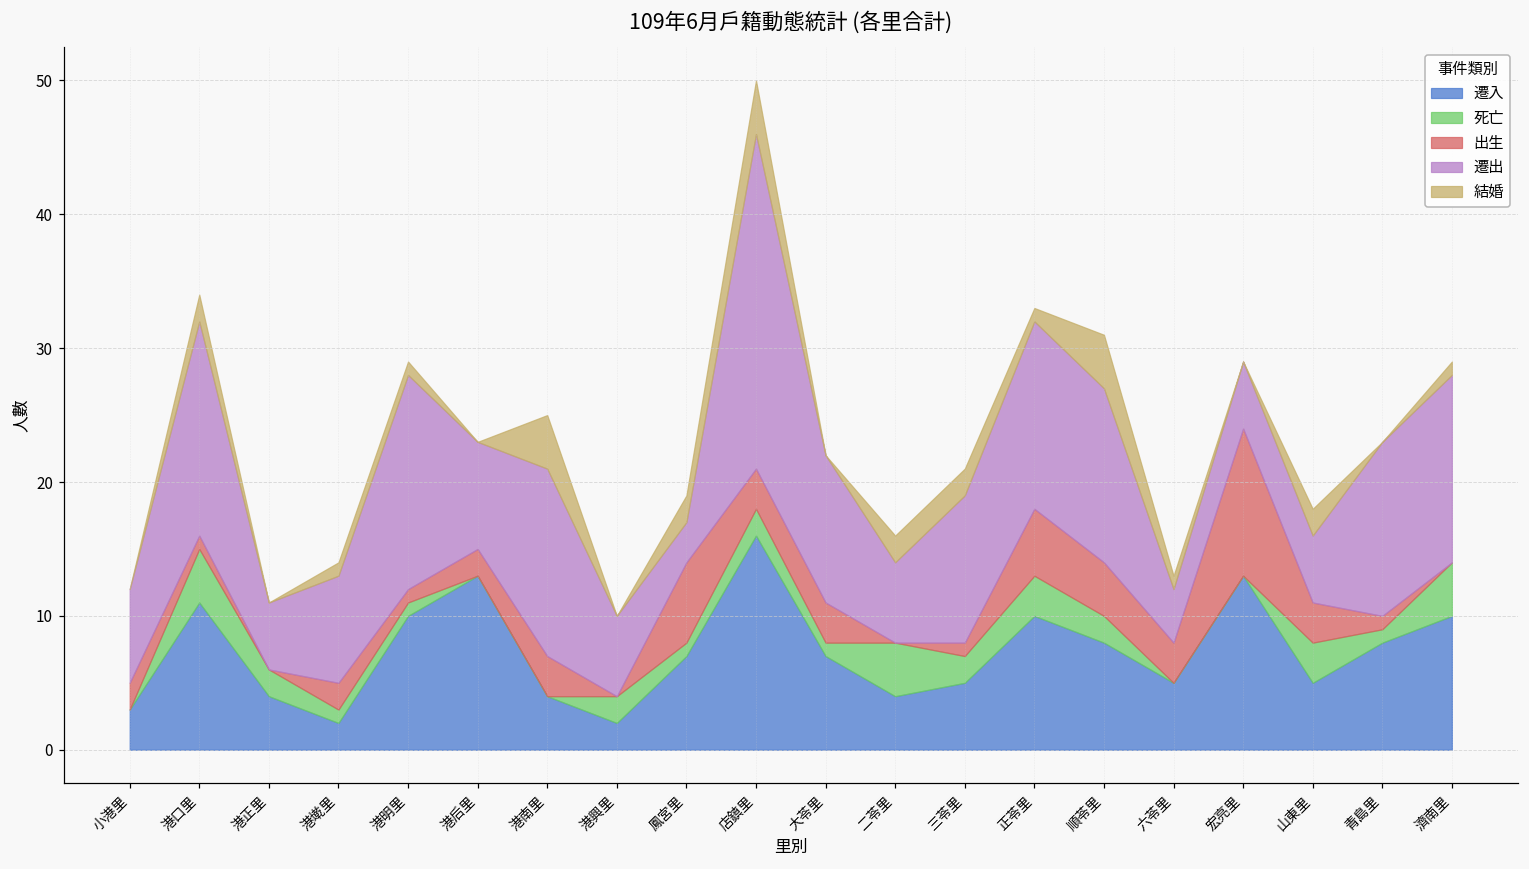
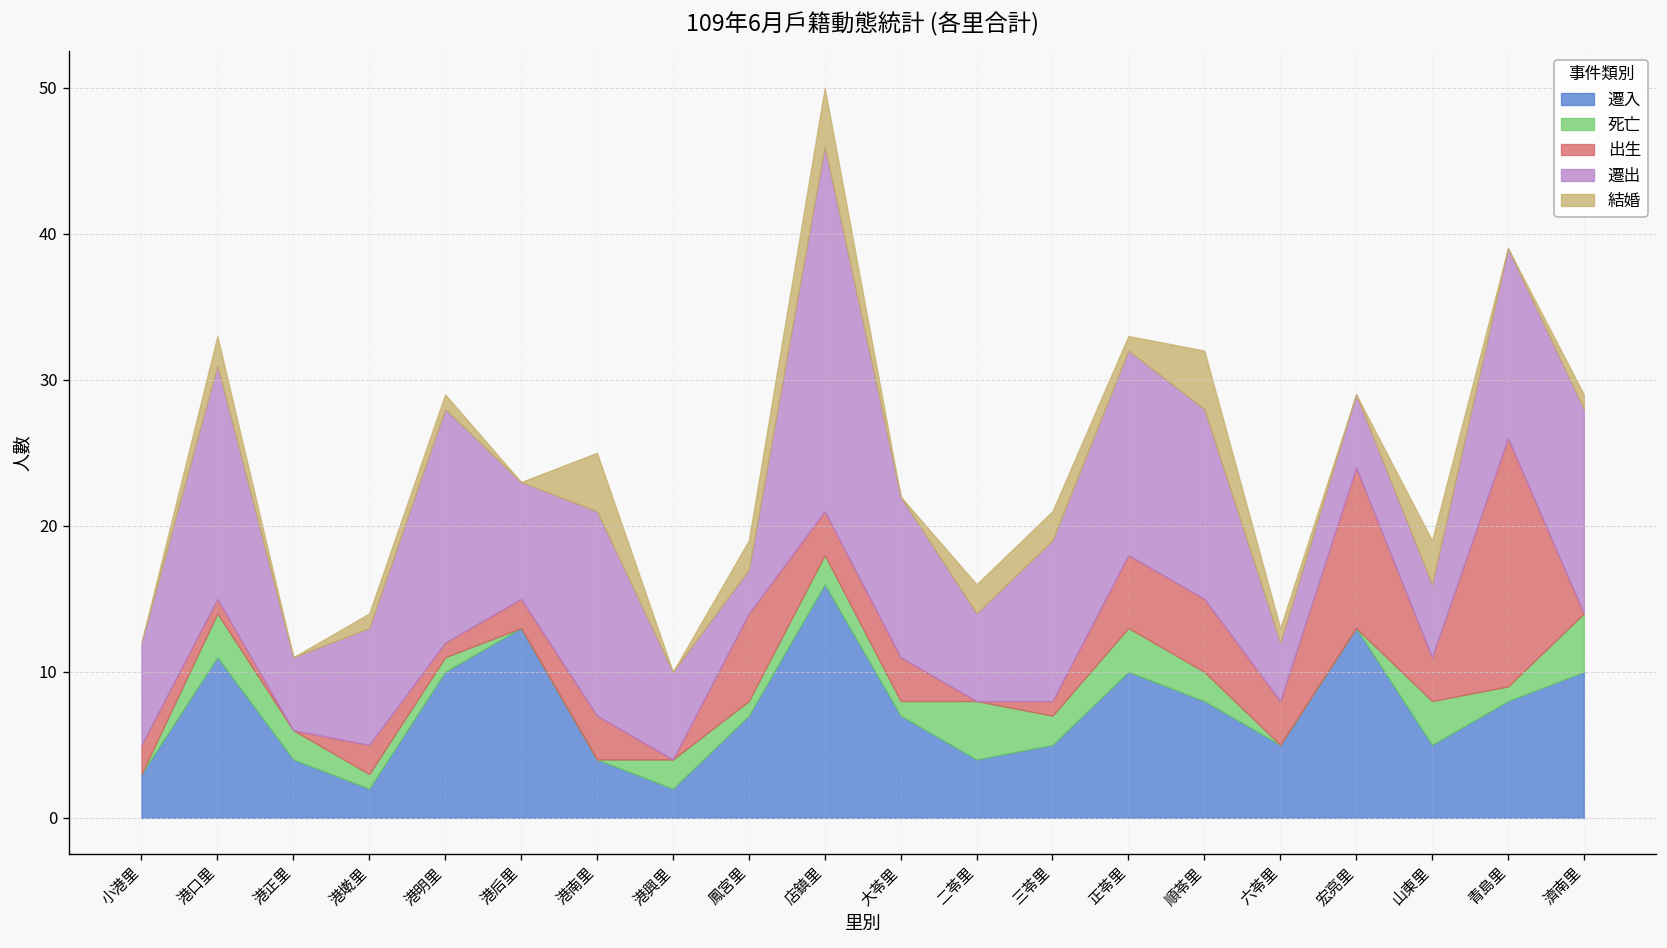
死亡, 港口里: 4 -> 3
出生, 順苓里: 4 -> 5
結婚, 山東里: 2 -> 3
出生, 青島里: 1 -> 17
